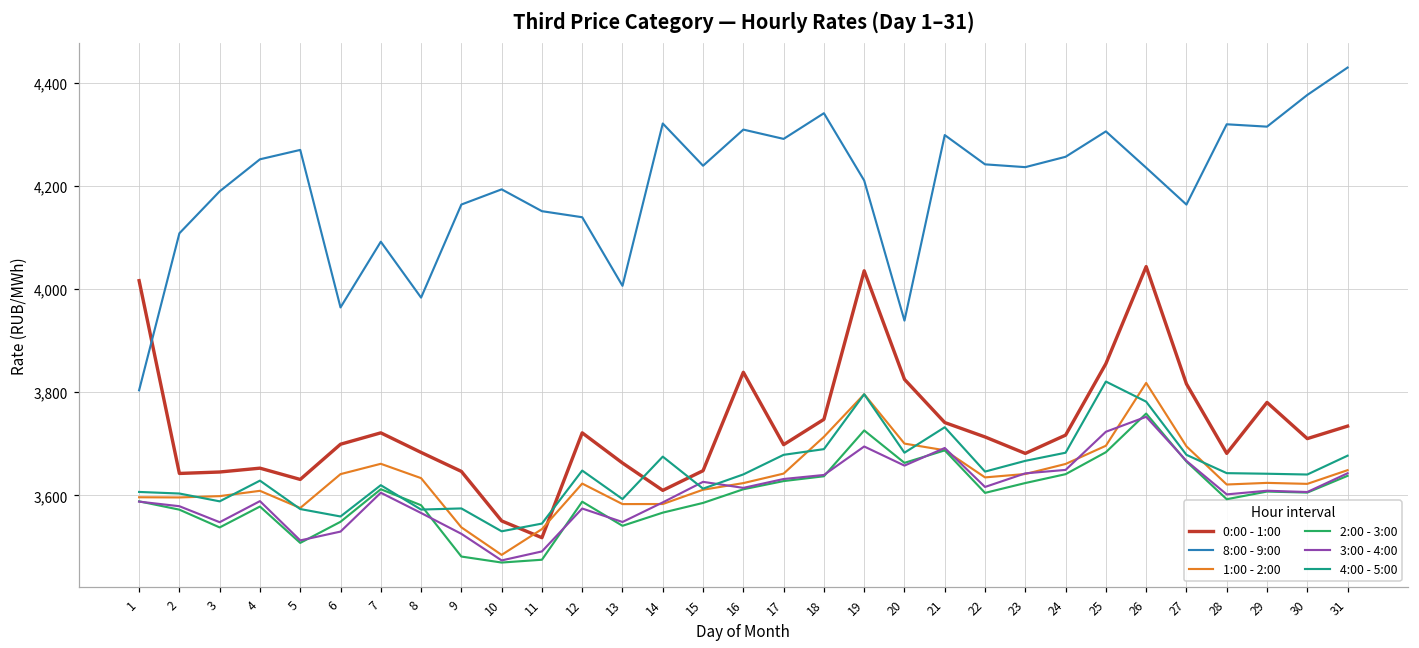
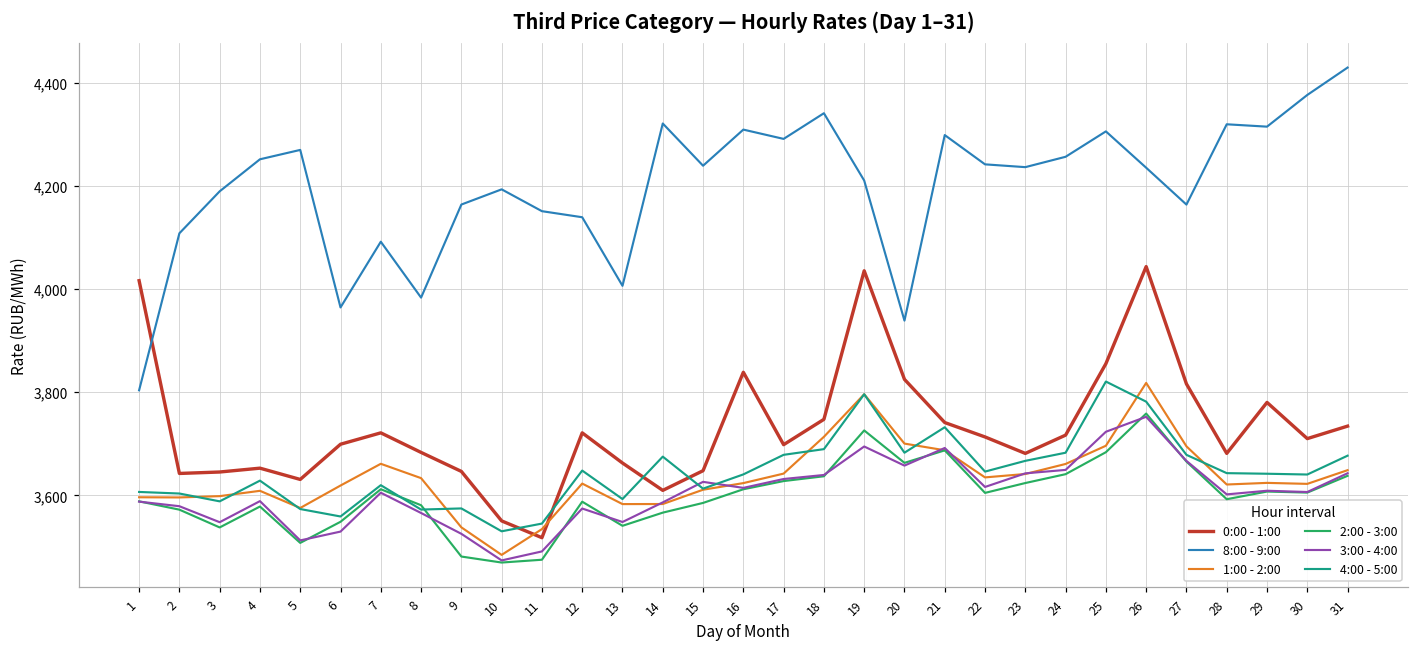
1:00 - 2:00, 6: 3,640 -> 3,620
